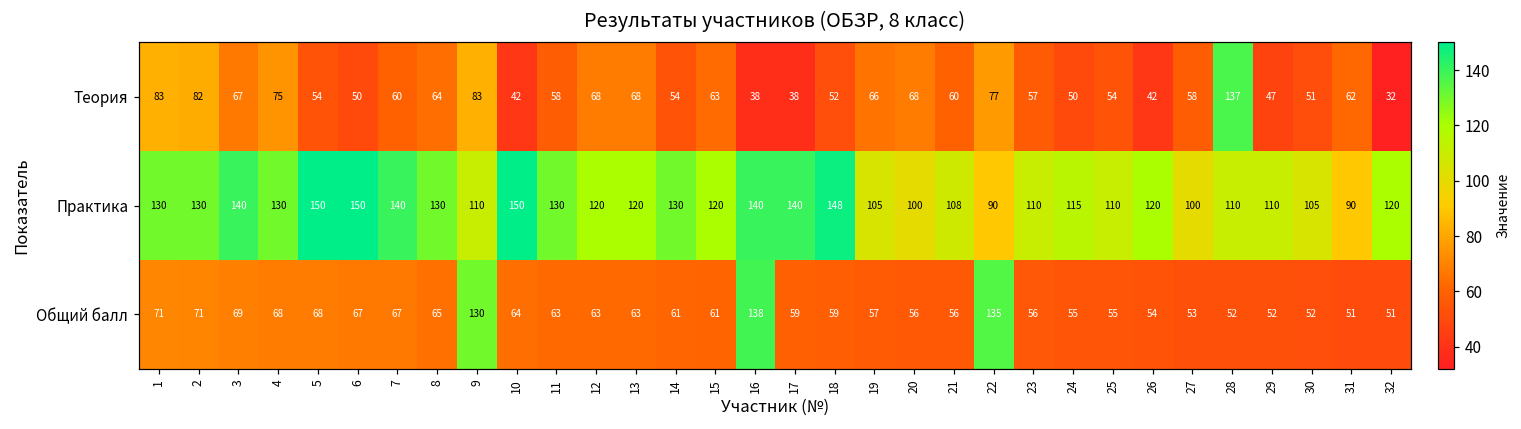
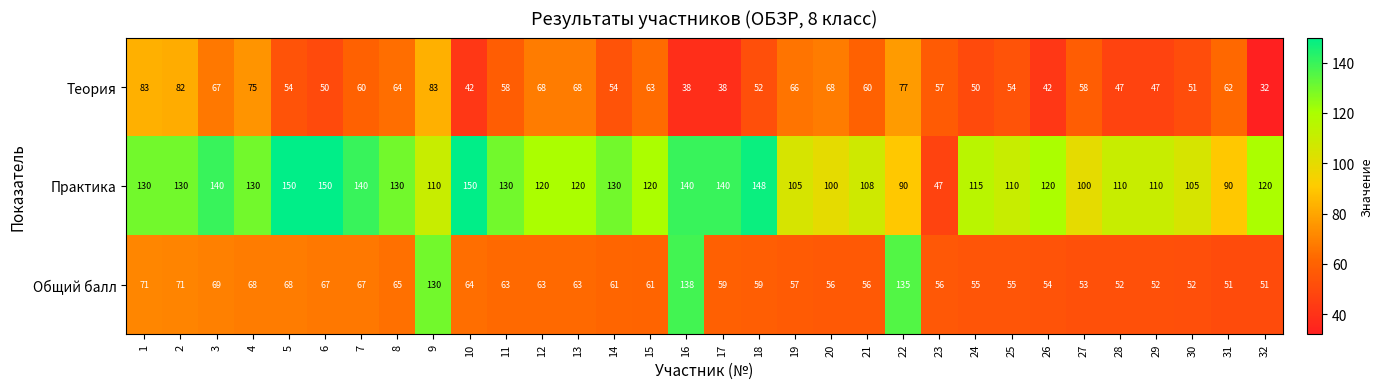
Теория, 28: 137 -> 47
Практика, 23: 110 -> 47
